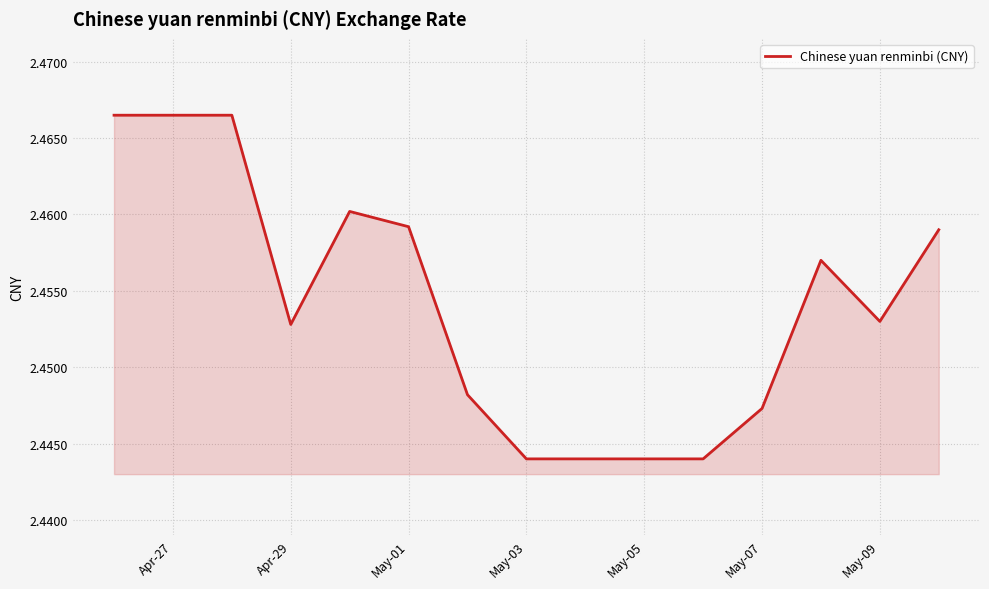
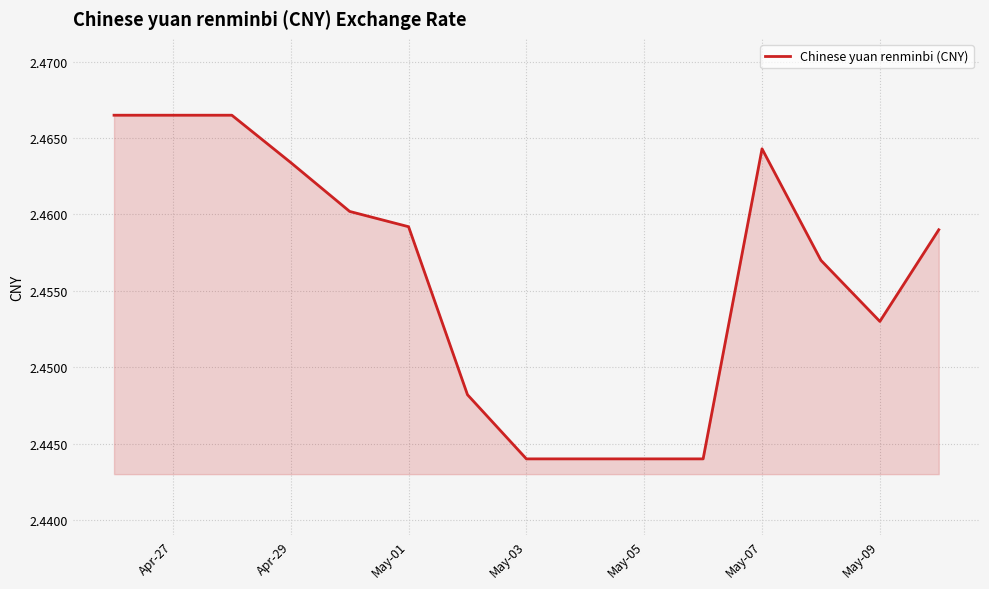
Apr-29: 2.4528 -> 2.4634
May-07: 2.4473 -> 2.4643
